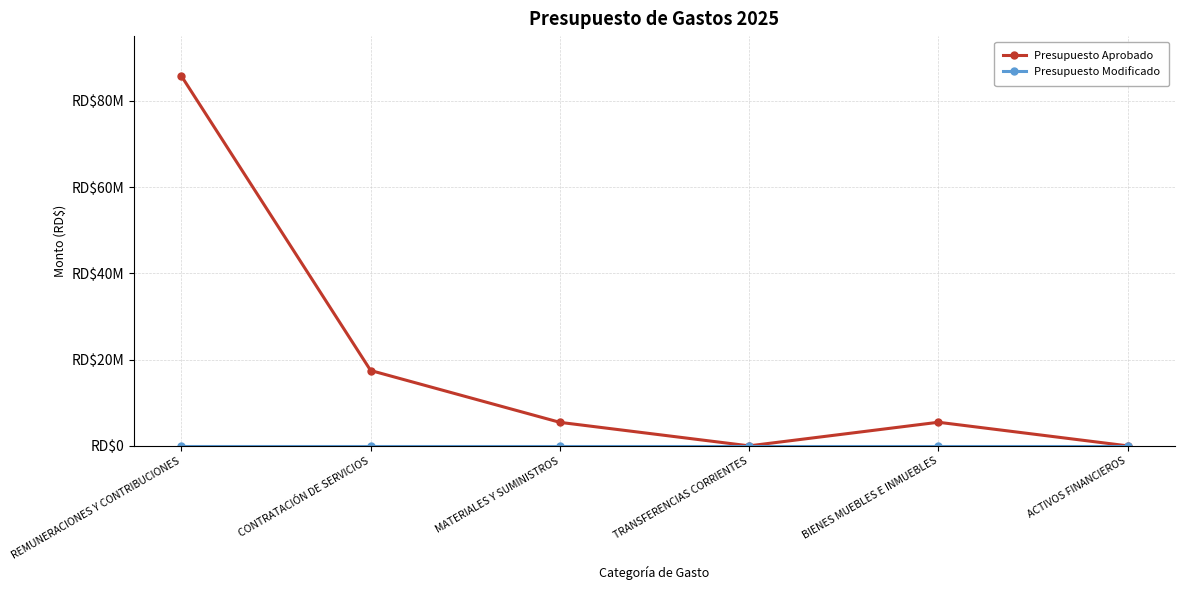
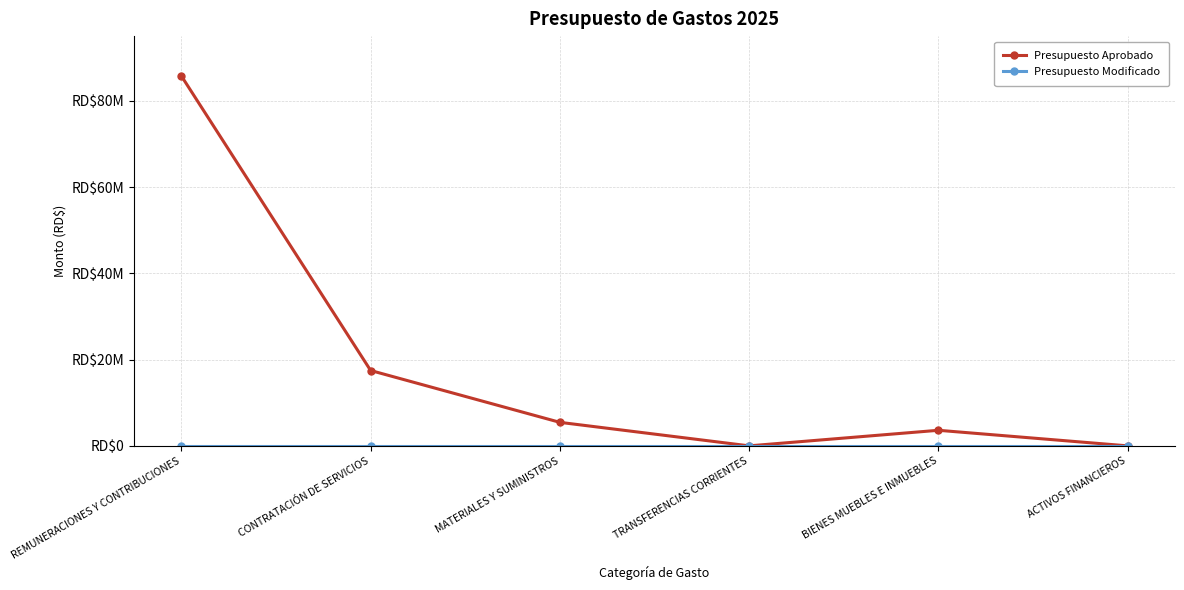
Presupuesto Aprobado, BIENES MUEBLES E INMUEBLES: RD$5000000 -> RD$4000000
